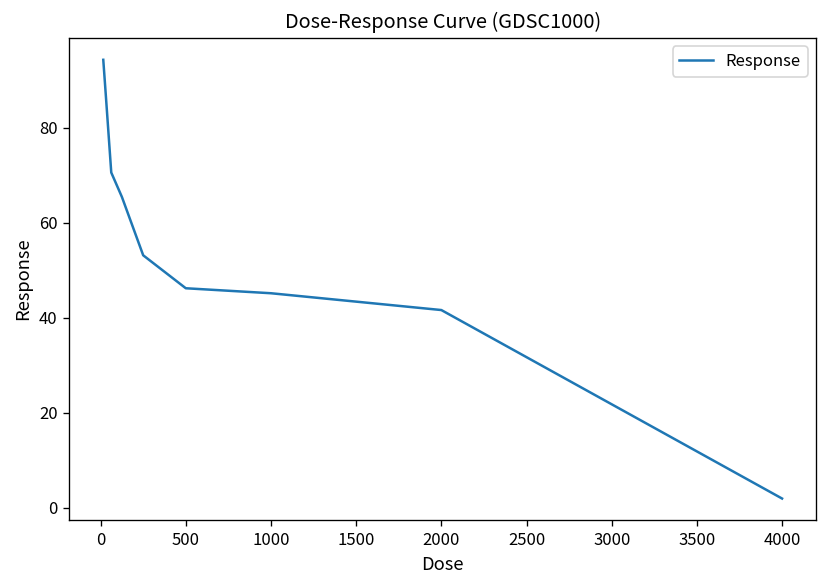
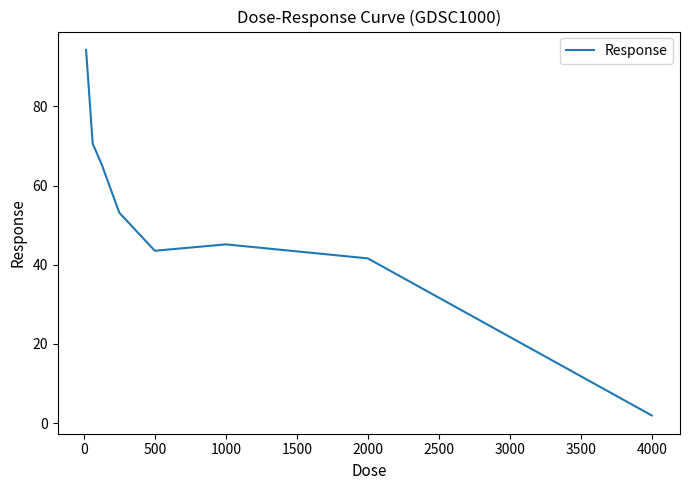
500: 46 -> 44
